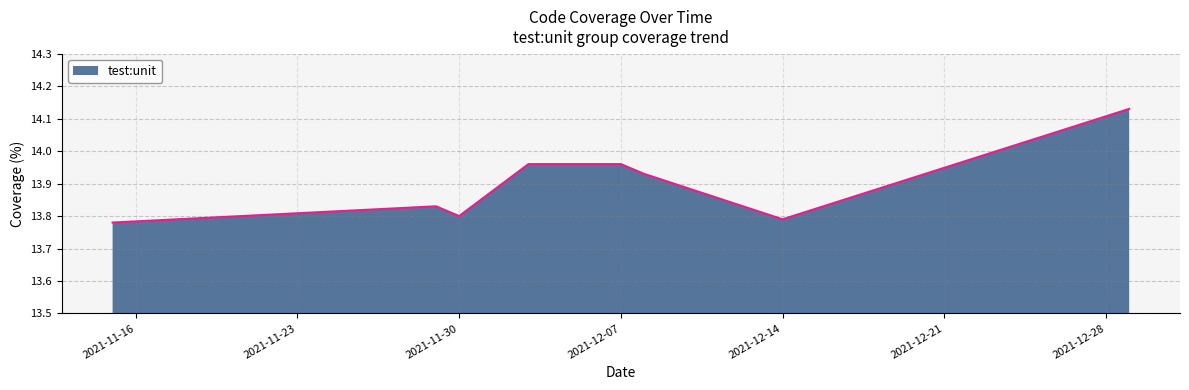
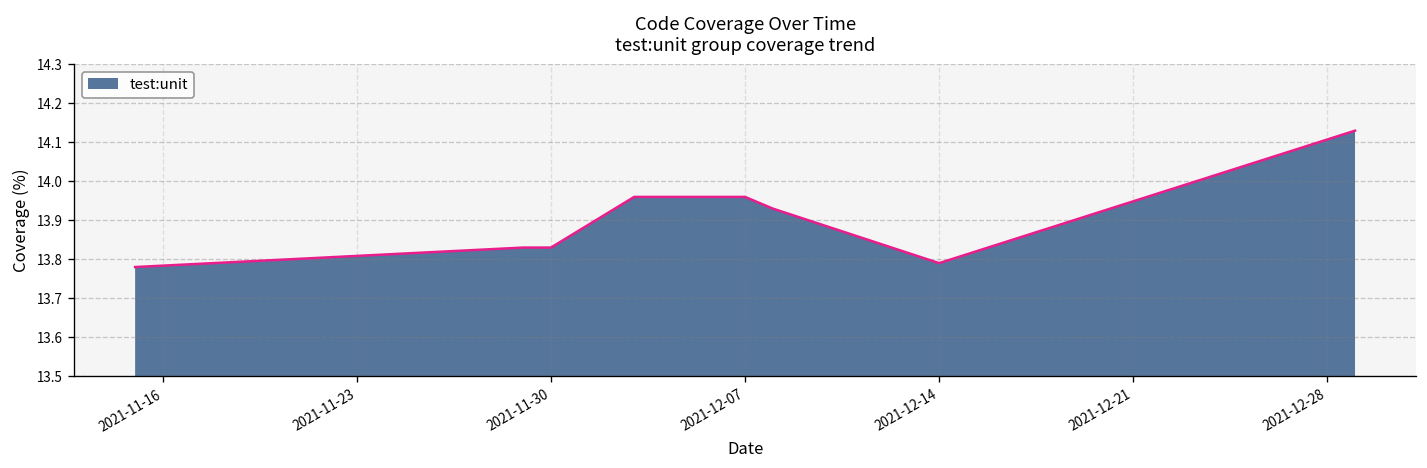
2021-11-30: 13.80 -> 13.83
